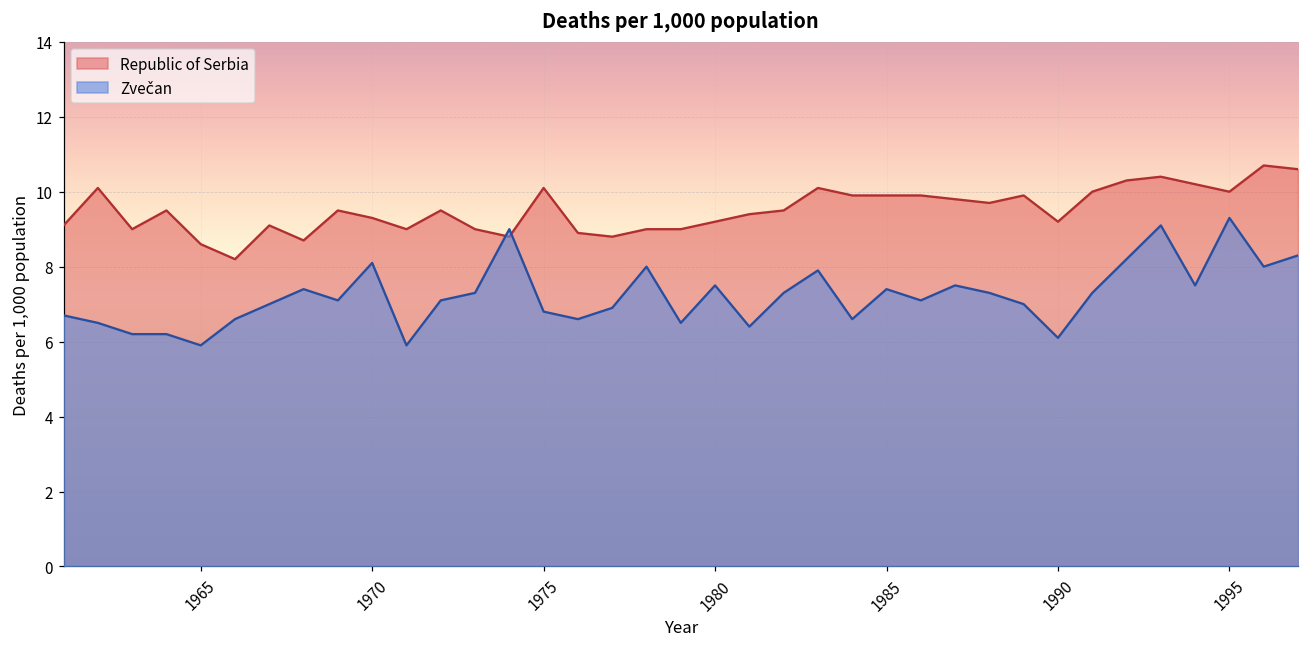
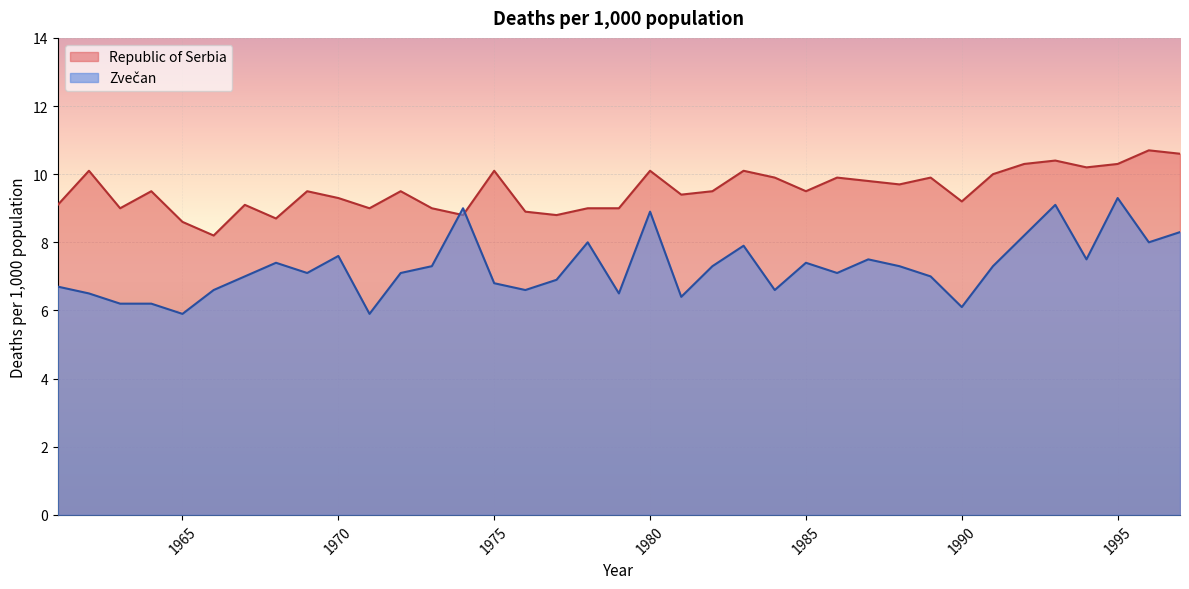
Zvečan, 1970: 8.1 -> 7.6
Republic of Serbia, 1980: 9.2 -> 10.1
Zvečan, 1980: 7.5 -> 8.9
Republic of Serbia, 1985: 9.9 -> 9.5
Republic of Serbia, 1995: 10.0 -> 10.3
